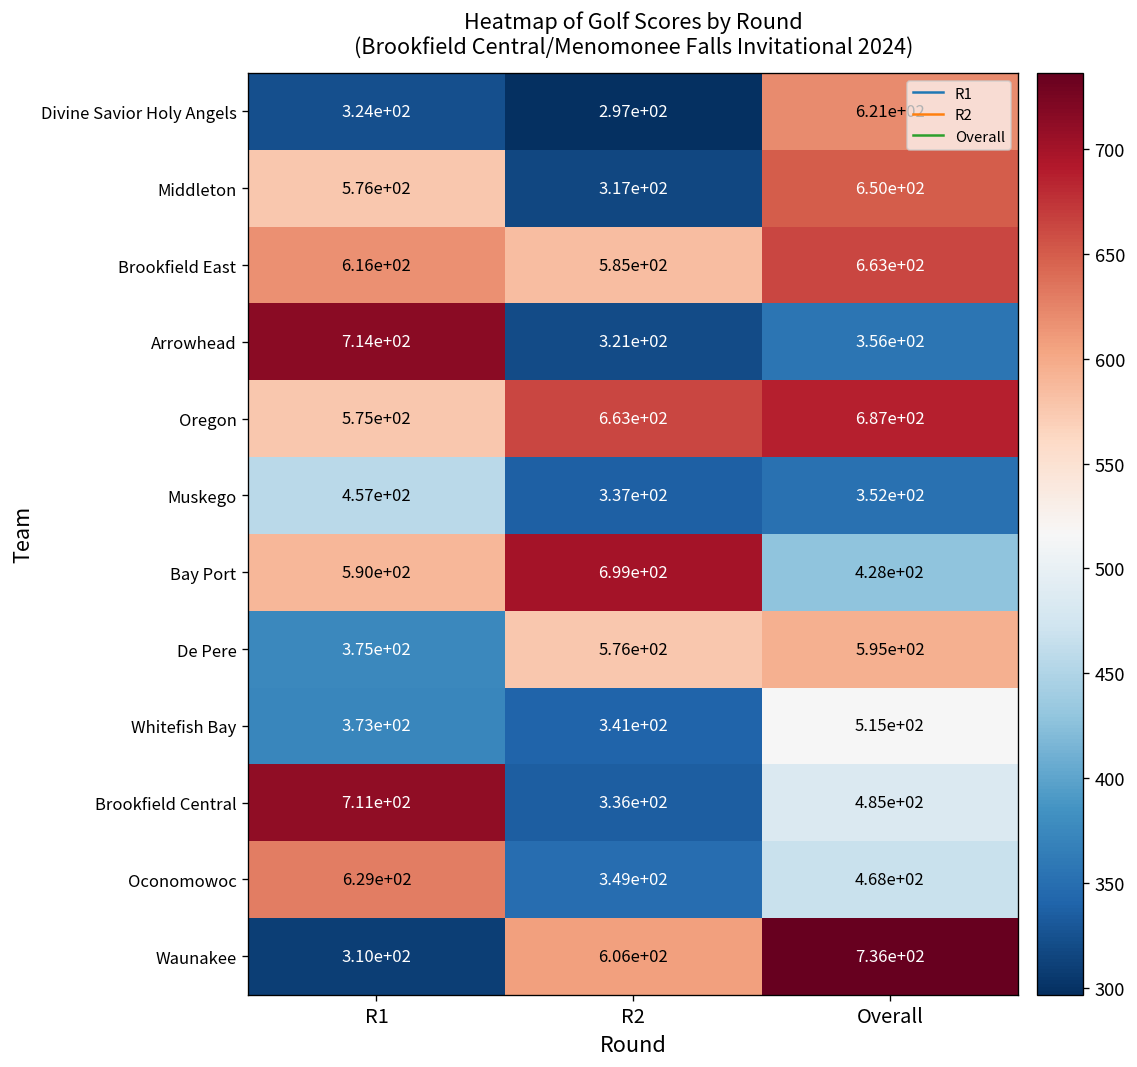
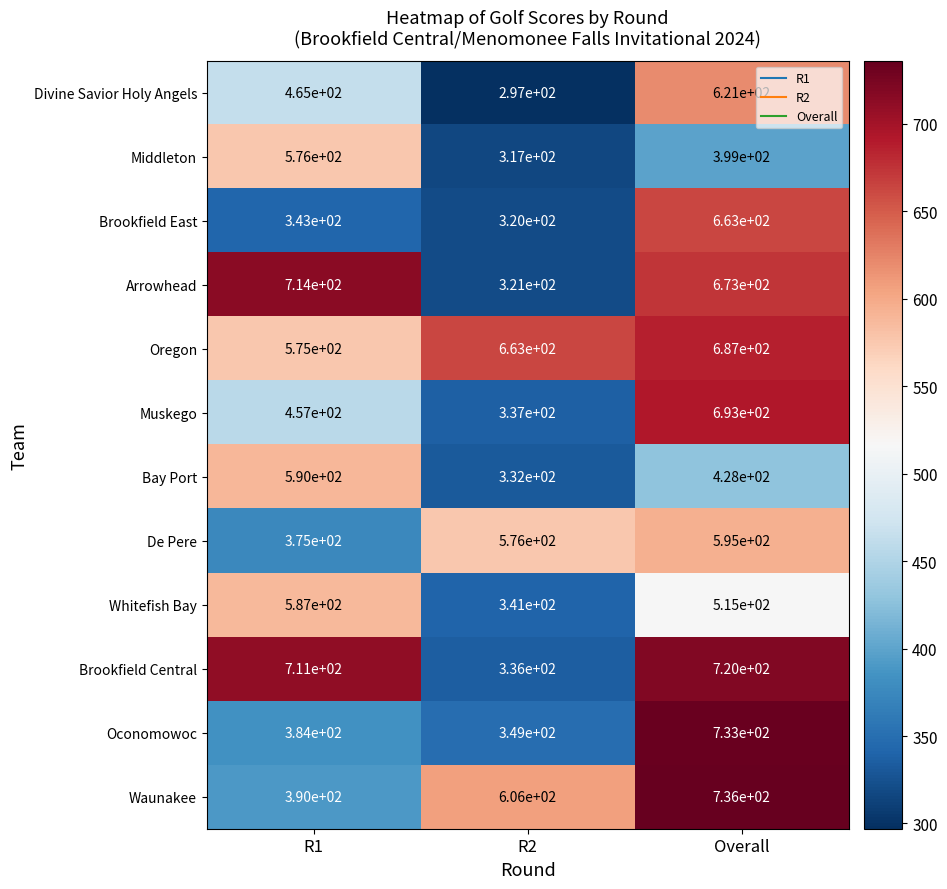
Divine Savior Holy Angels, R1: 3.24e+02 -> 4.65e+02
Middleton, Overall: 6.50e+02 -> 3.99e+02
Brookfield East, R1: 6.16e+02 -> 3.43e+02
Brookfield East, R2: 5.85e+02 -> 3.20e+02
Arrowhead, Overall: 3.56e+02 -> 6.73e+02
Muskego, Overall: 3.52e+02 -> 6.93e+02
Bay Port, R2: 6.99e+02 -> 3.32e+02
Whitefish Bay, R1: 3.73e+02 -> 5.87e+02
Brookfield Central, Overall: 4.85e+02 -> 7.20e+02
Oconomowoc, R1: 6.29e+02 -> 3.84e+02
Oconomowoc, Overall: 4.68e+02 -> 7.33e+02
Waunakee, R1: 3.10e+02 -> 3.90e+02
